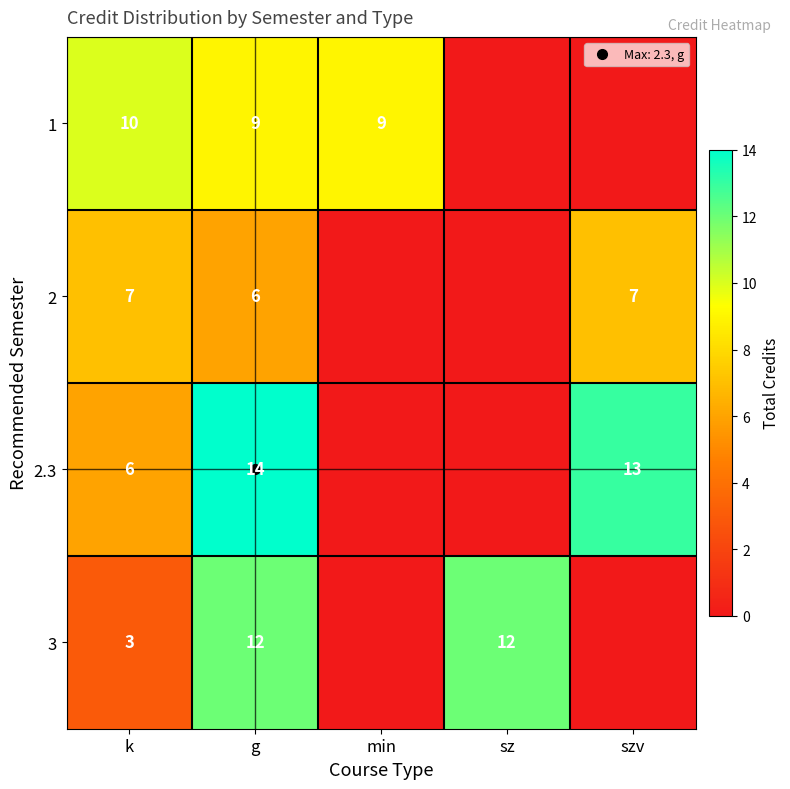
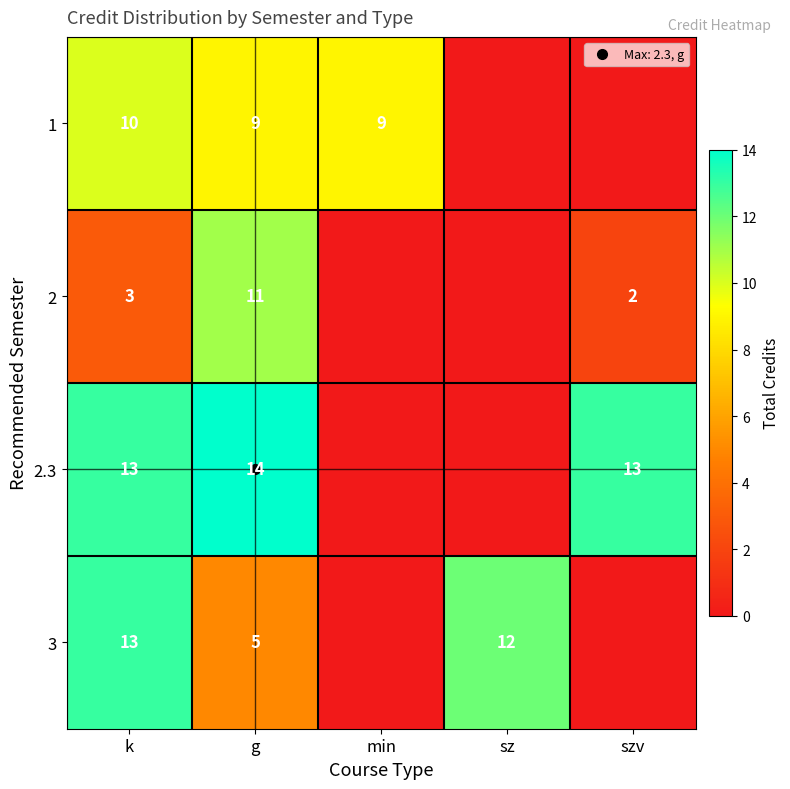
2, k: 7 -> 3
2, g: 6 -> 11
2, szv: 7 -> 2
2.3, k: 6 -> 13
3, k: 3 -> 13
3, g: 12 -> 5
